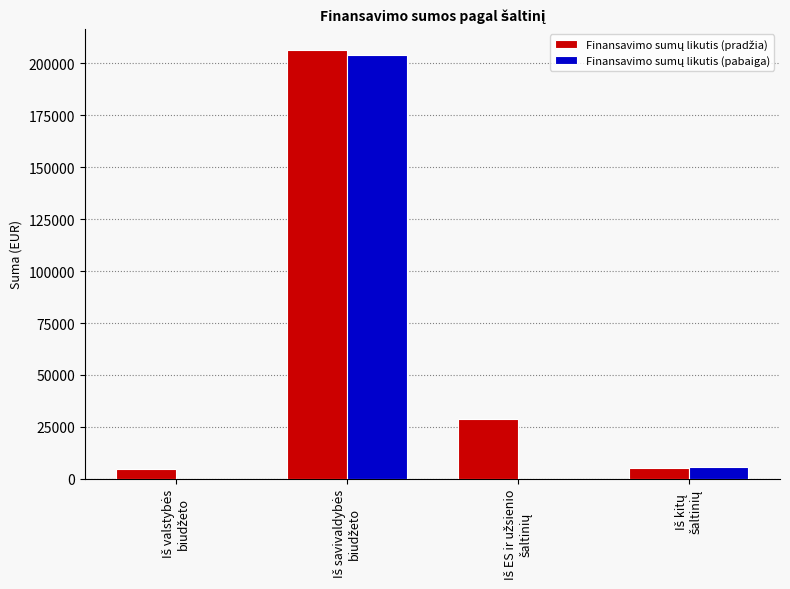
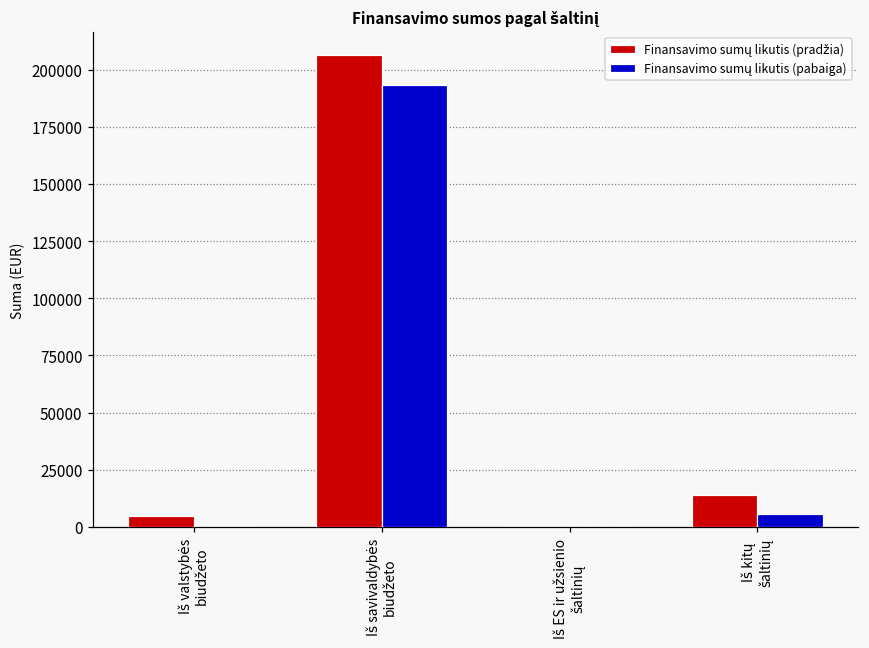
Finansavimo sumų likutis (pabaiga), Iš savivaldybės biudžeto: 204000 -> 193000
Finansavimo sumų likutis (pradžia), Iš ES ir užsienio šaltinių: 29000 -> 0
Finansavimo sumų likutis (pradžia), Iš kitų šaltinių: 5000 -> 14000
